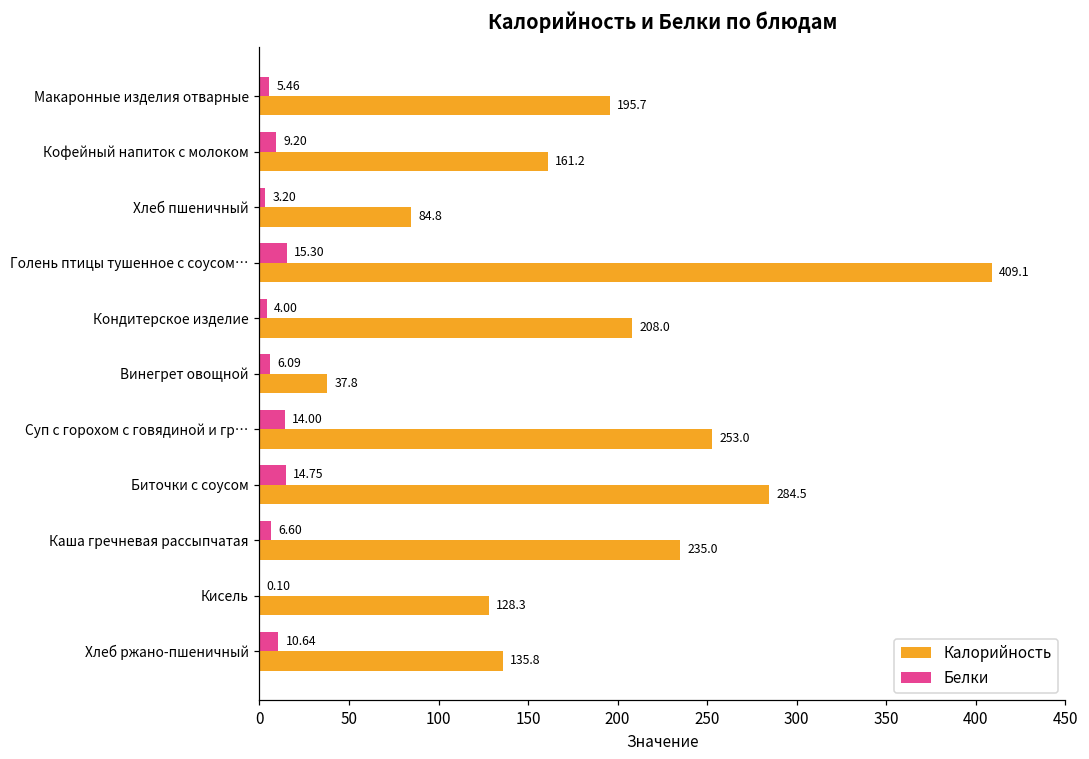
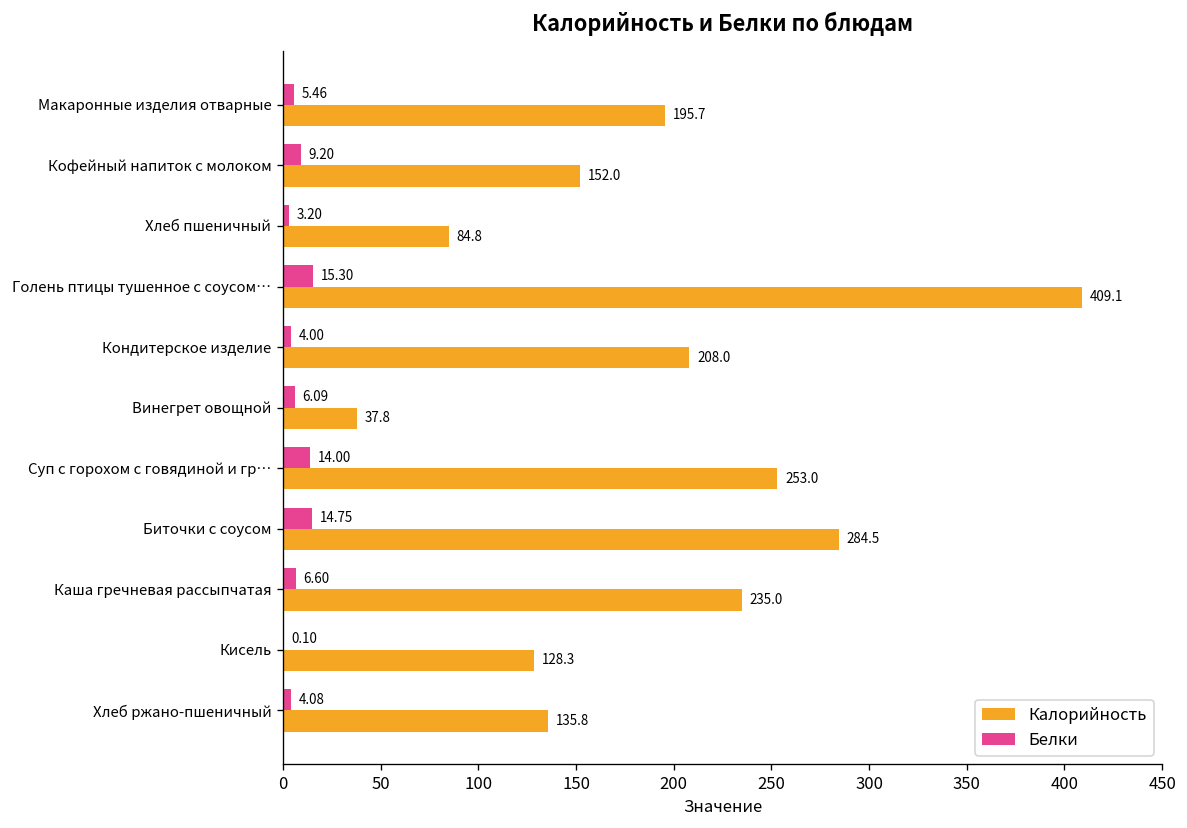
Калорийность, Кофейный напиток с молоком: 161.2 -> 152.0
Белки, Хлеб ржано-пшеничный: 10.64 -> 4.08
